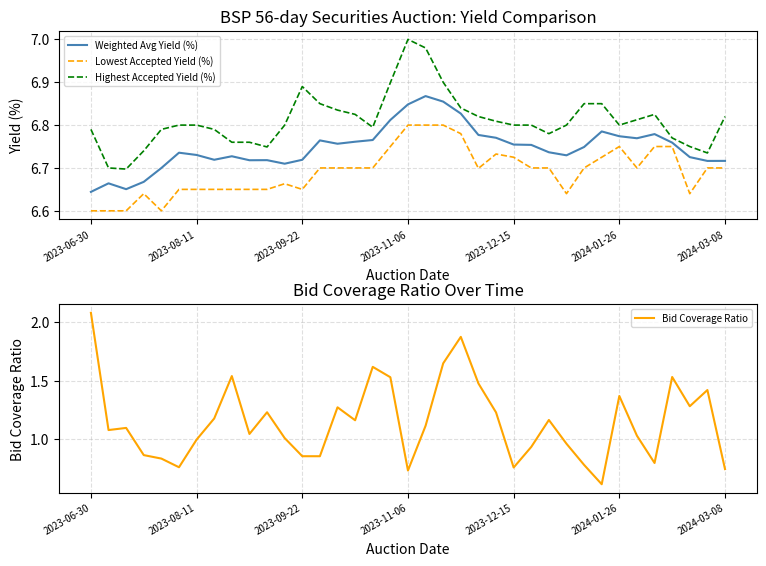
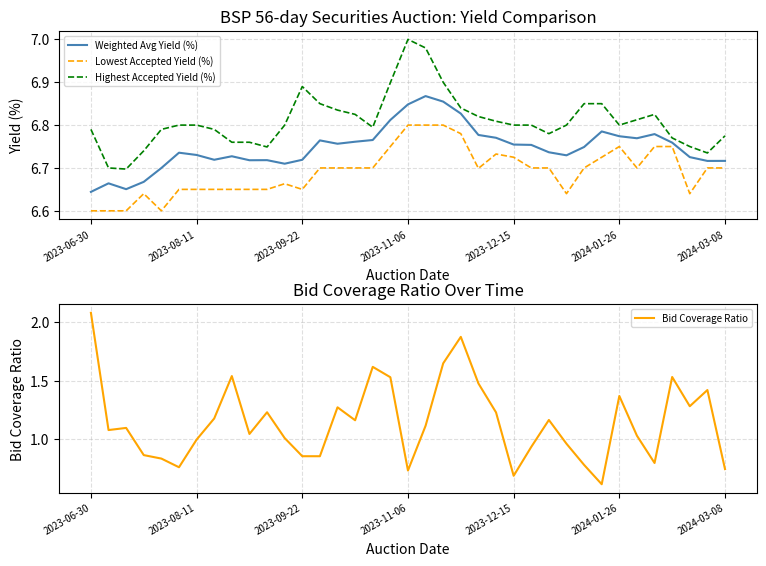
BSP 56-day Securities Auction: Yield Comparison, Highest Accepted Yield (%), 2024-03-08: 6.82 -> 6.78
Bid Coverage Ratio Over Time, 2023-12-15: 0.76 -> 0.69
